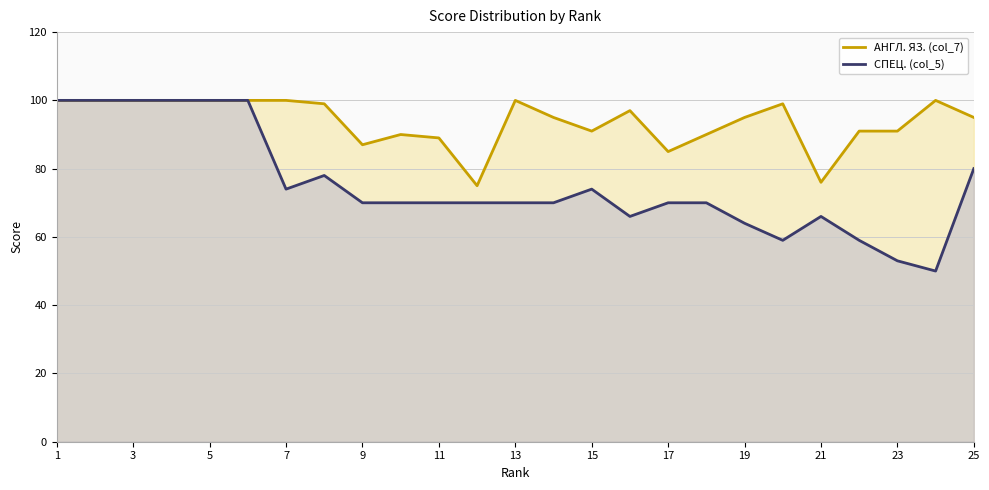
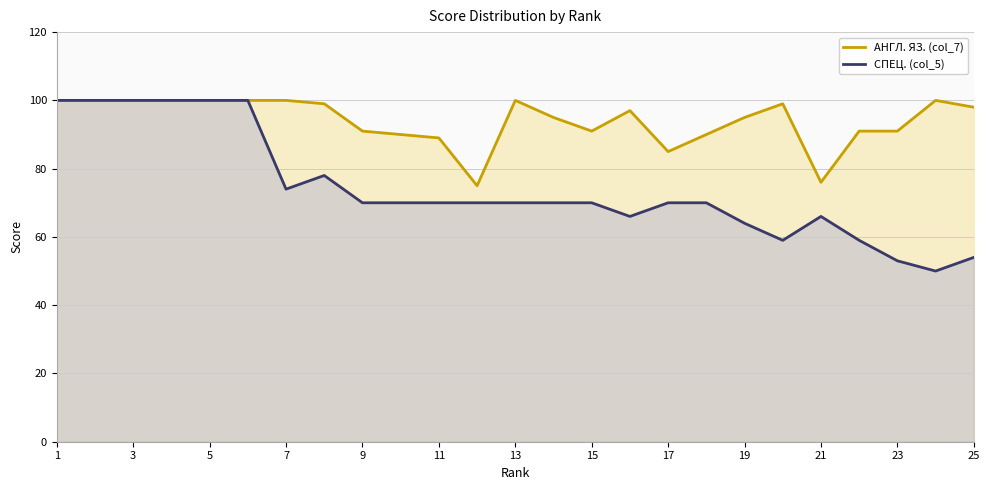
АНГЛ. ЯЗ. (col_7), 9: 87 -> 91
СПЕЦ. (col_5), 15: 74 -> 70
АНГЛ. ЯЗ. (col_7), 25: 95 -> 98
СПЕЦ. (col_5), 25: 80 -> 54
